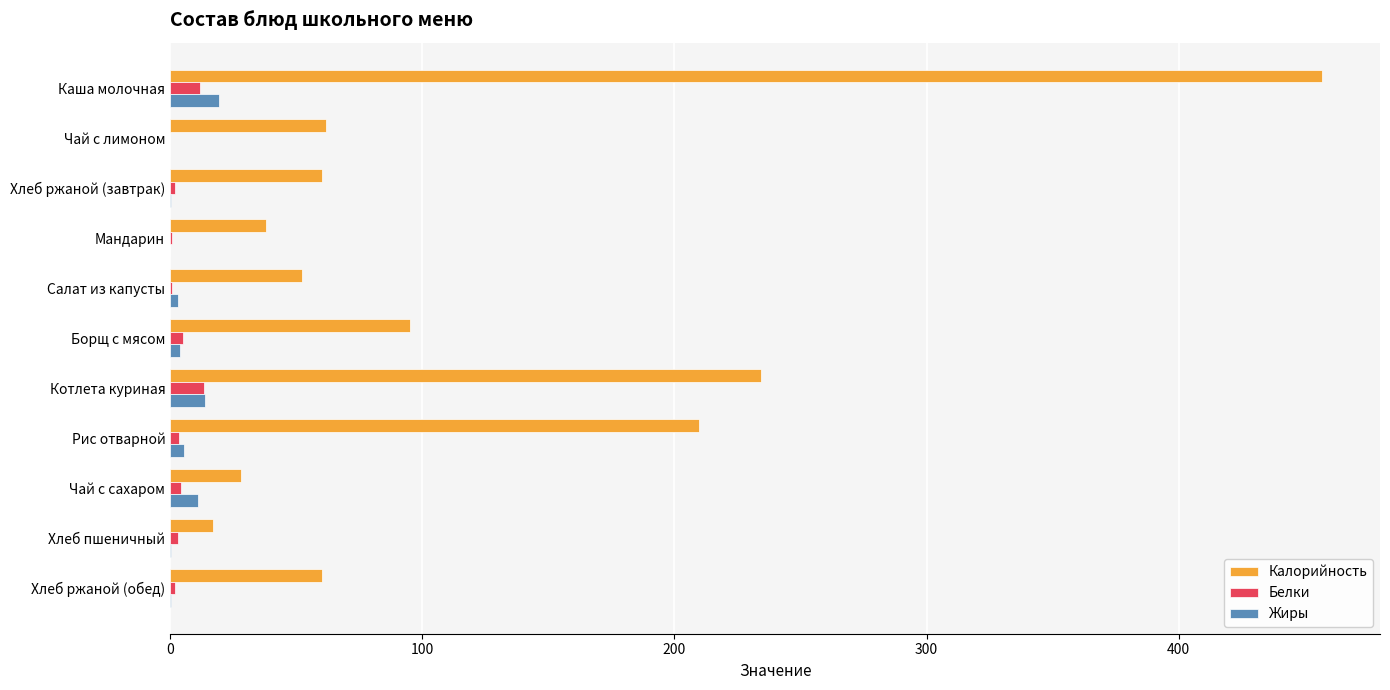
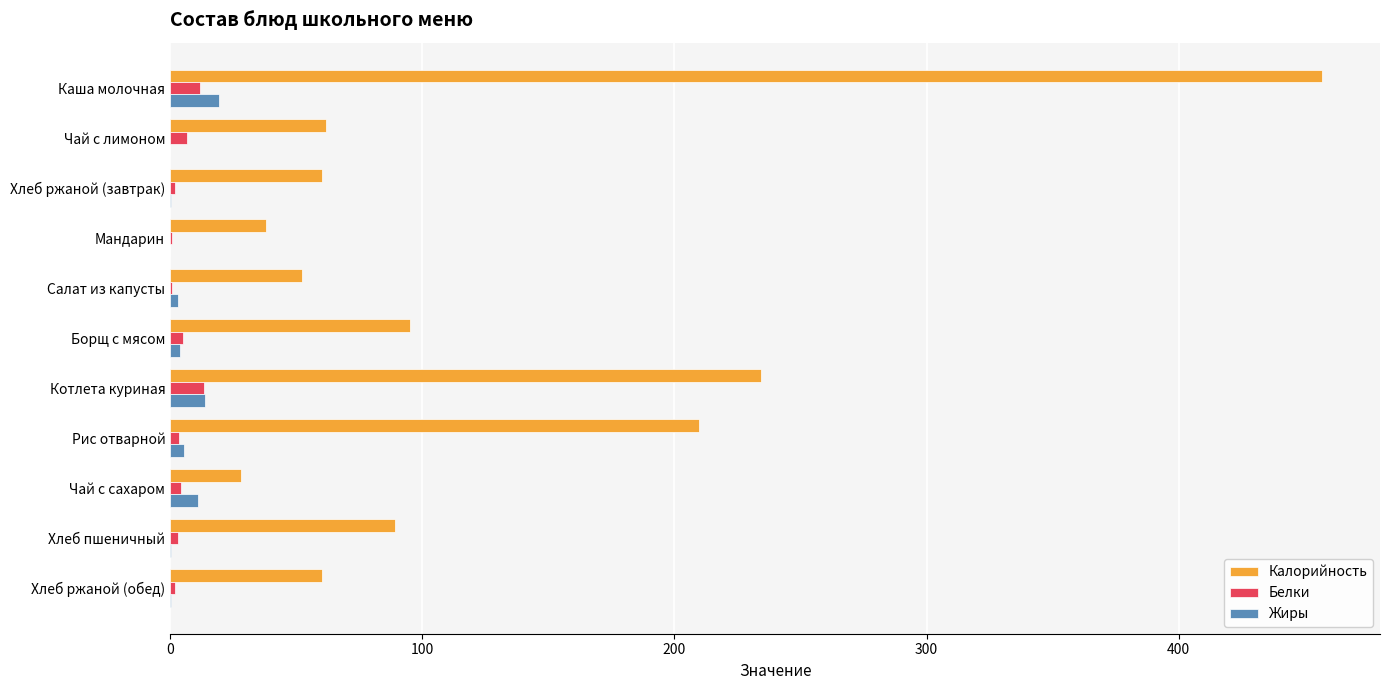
Белки, Чай с лимоном: 0 -> 7
Калорийность, Хлеб пшеничный: 17 -> 89
